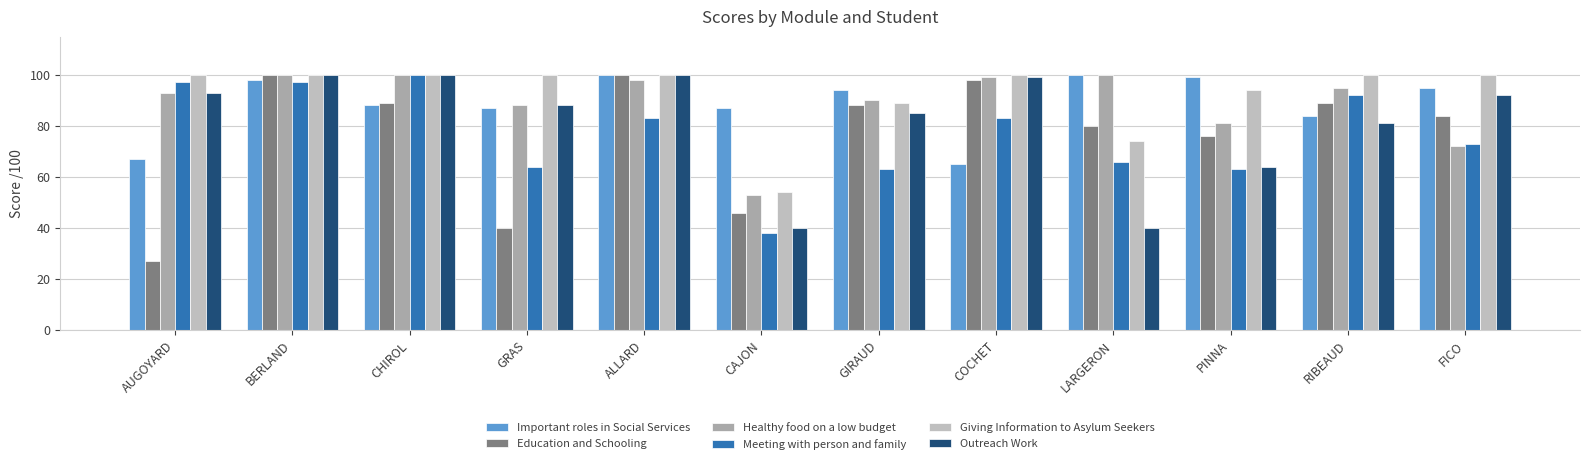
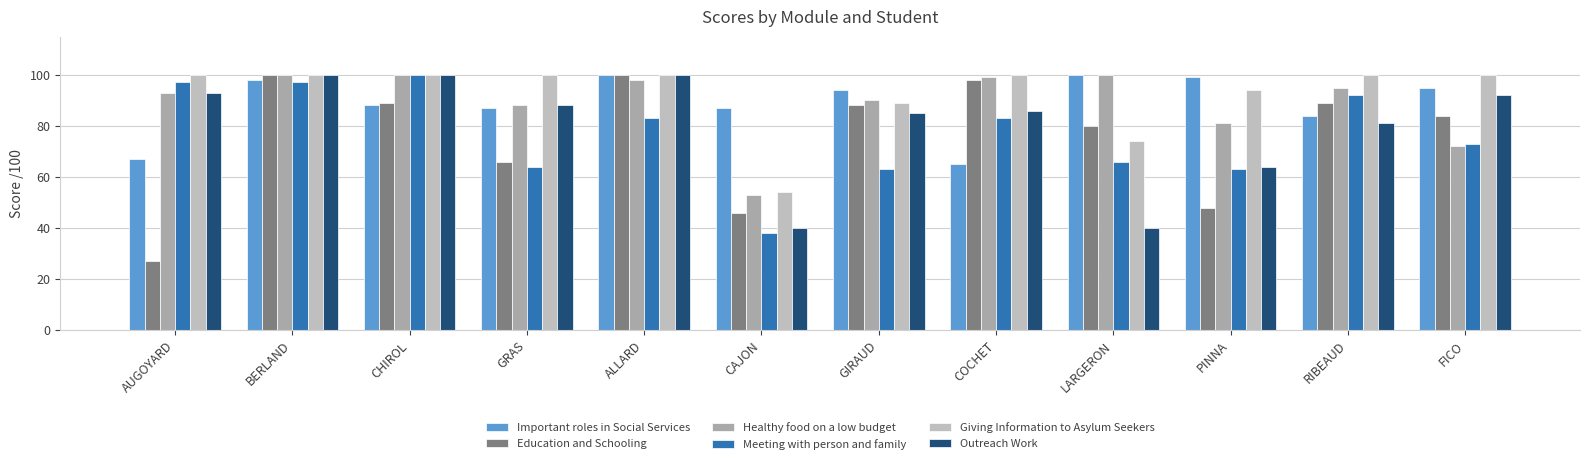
Education and Schooling, GRAS: 40 -> 66
Outreach Work, COCHET: 99 -> 86
Education and Schooling, PINNA: 76 -> 48
